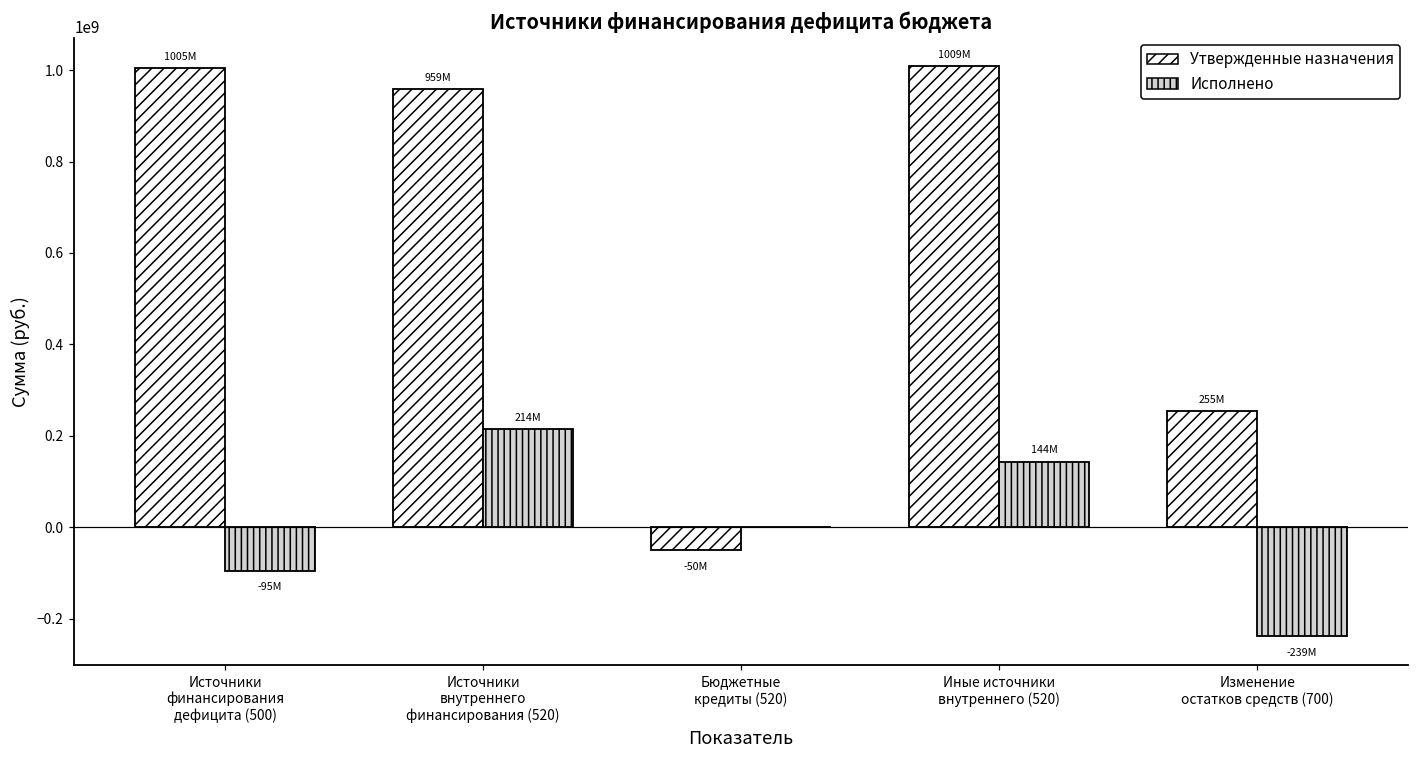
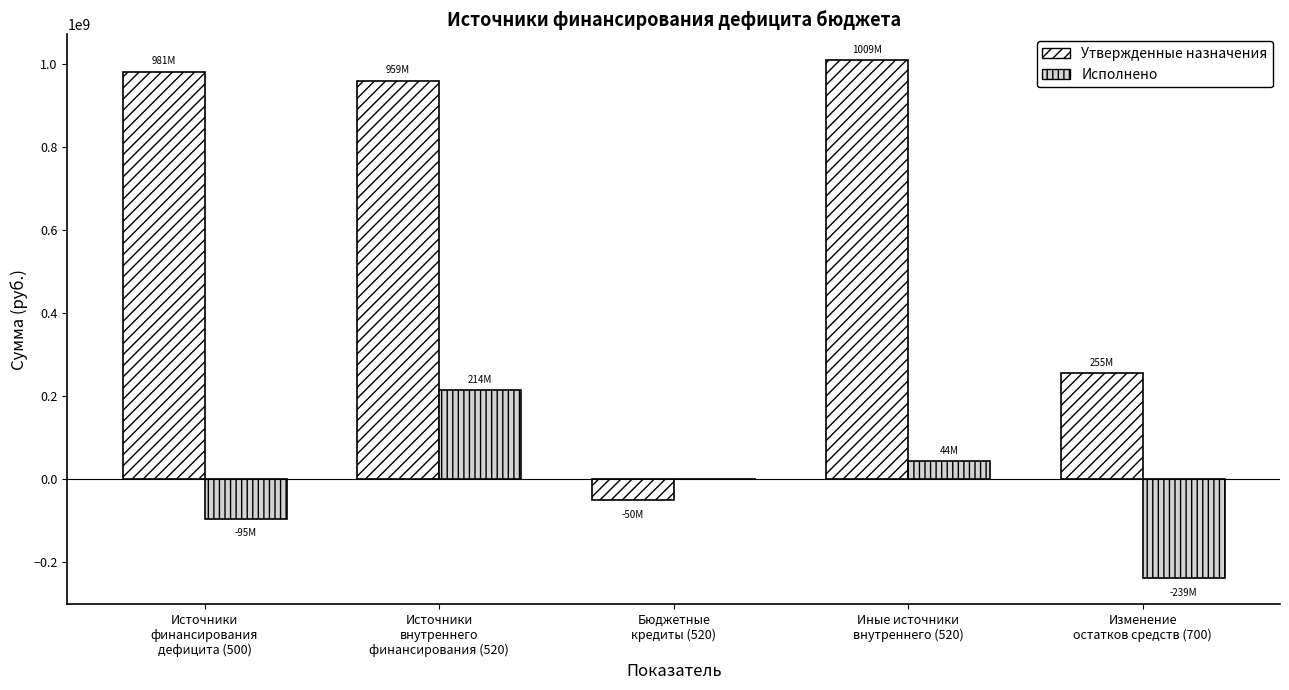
Утвержденные назначения, Источники финансирования дефицита (500): 1005M -> 981M
Исполнено, Иные источники внутреннего (520): 144M -> 44M
